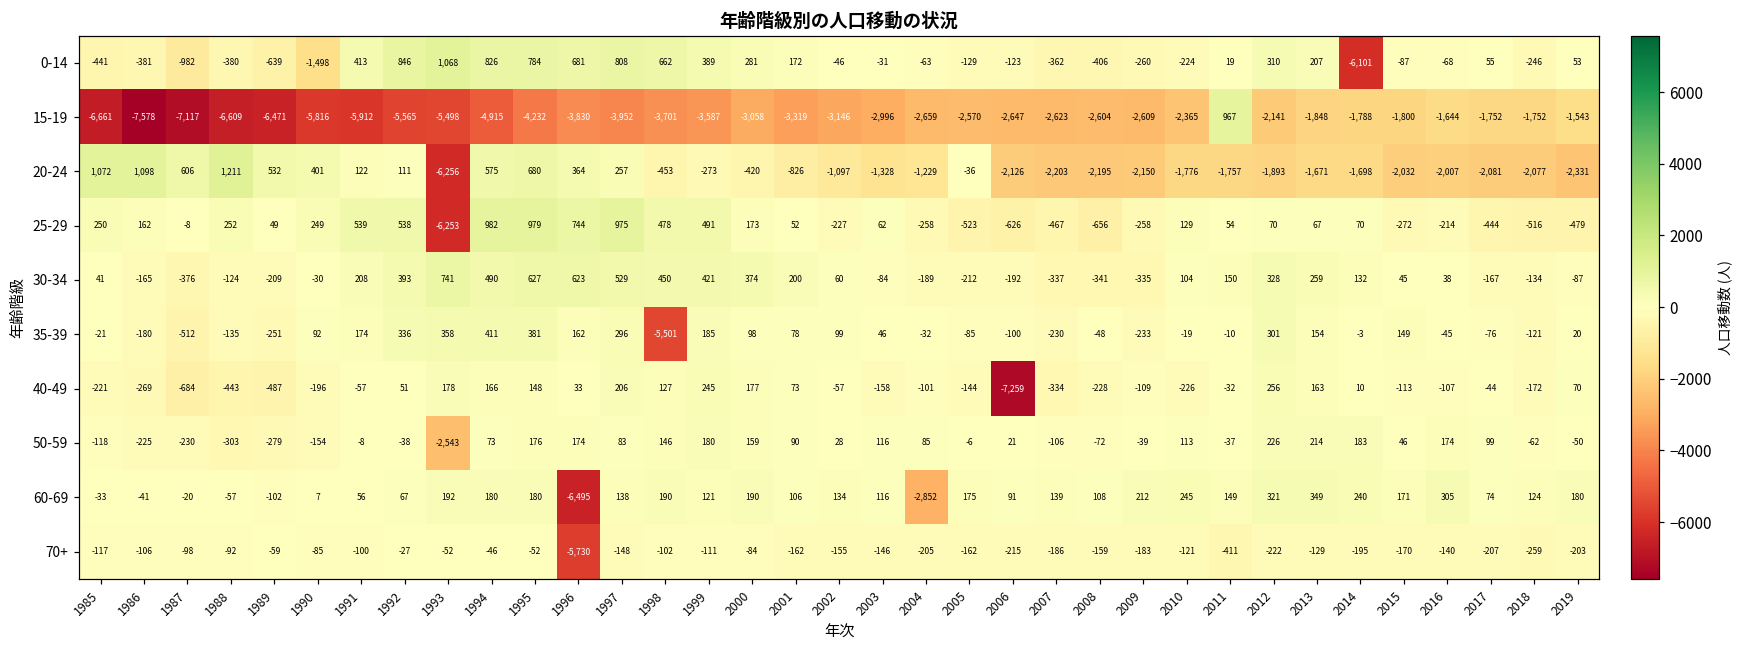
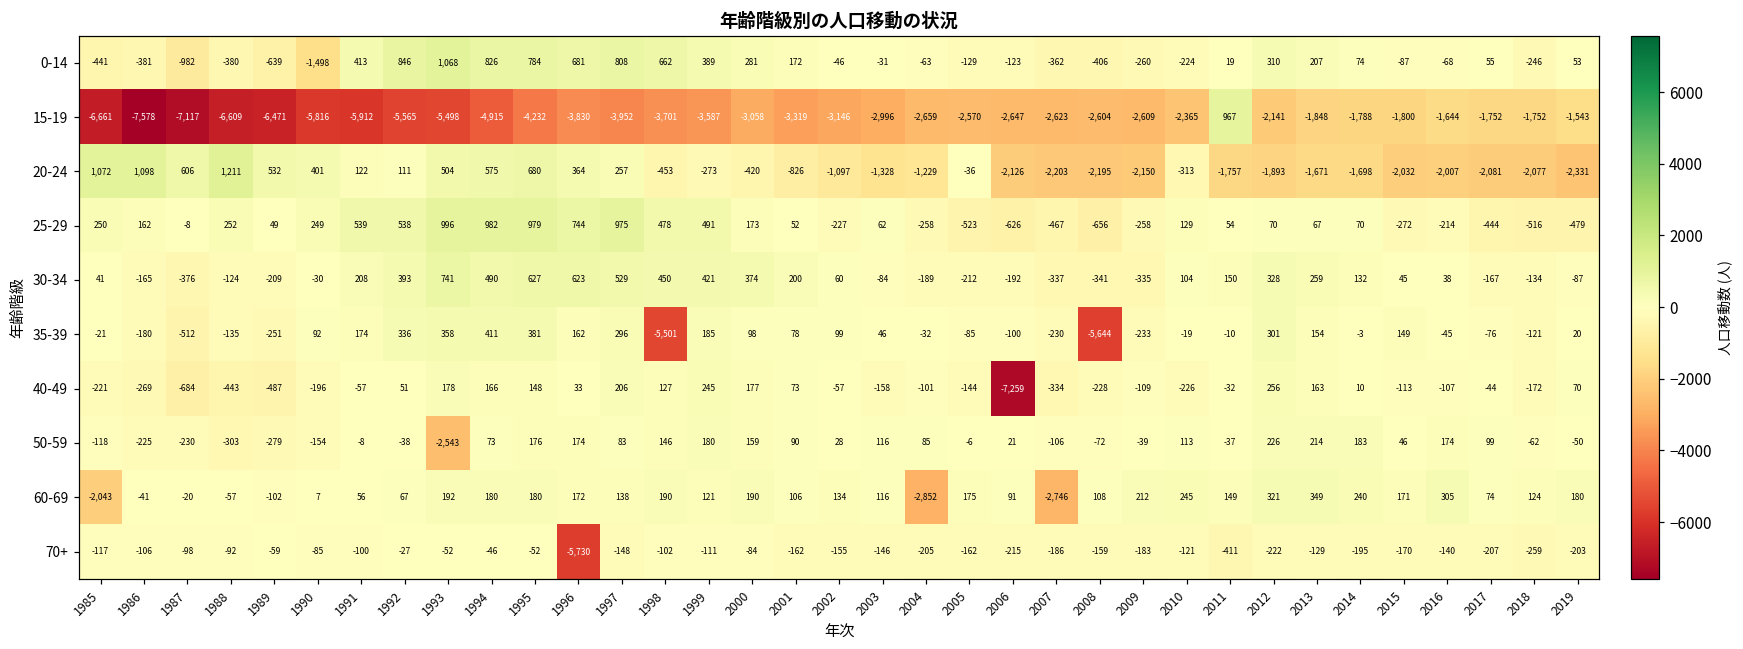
0-14, 2014: -6,101 -> 74
20-24, 1993: -6,256 -> 504
20-24, 2010: -1,776 -> -313
25-29, 1993: -6,253 -> 996
35-39, 2008: -48 -> -5,644
60-69, 1985: -33 -> -2,043
60-69, 1996: -6,495 -> 172
60-69, 2007: 139 -> -2,746
